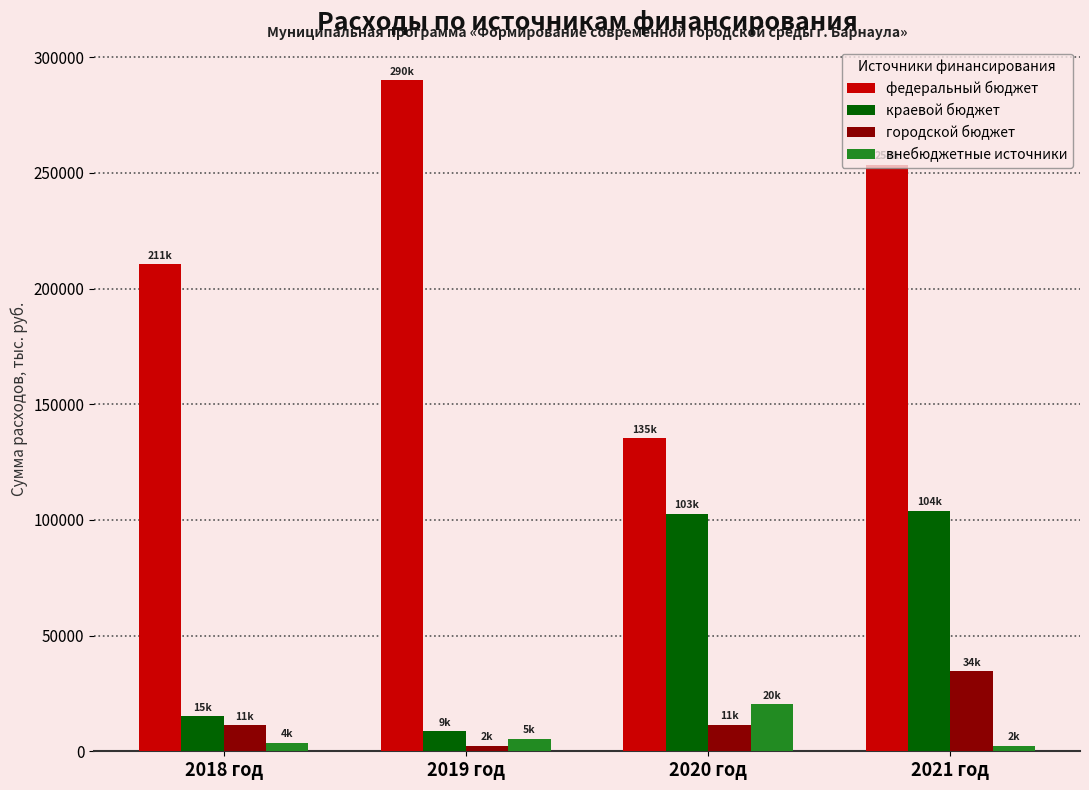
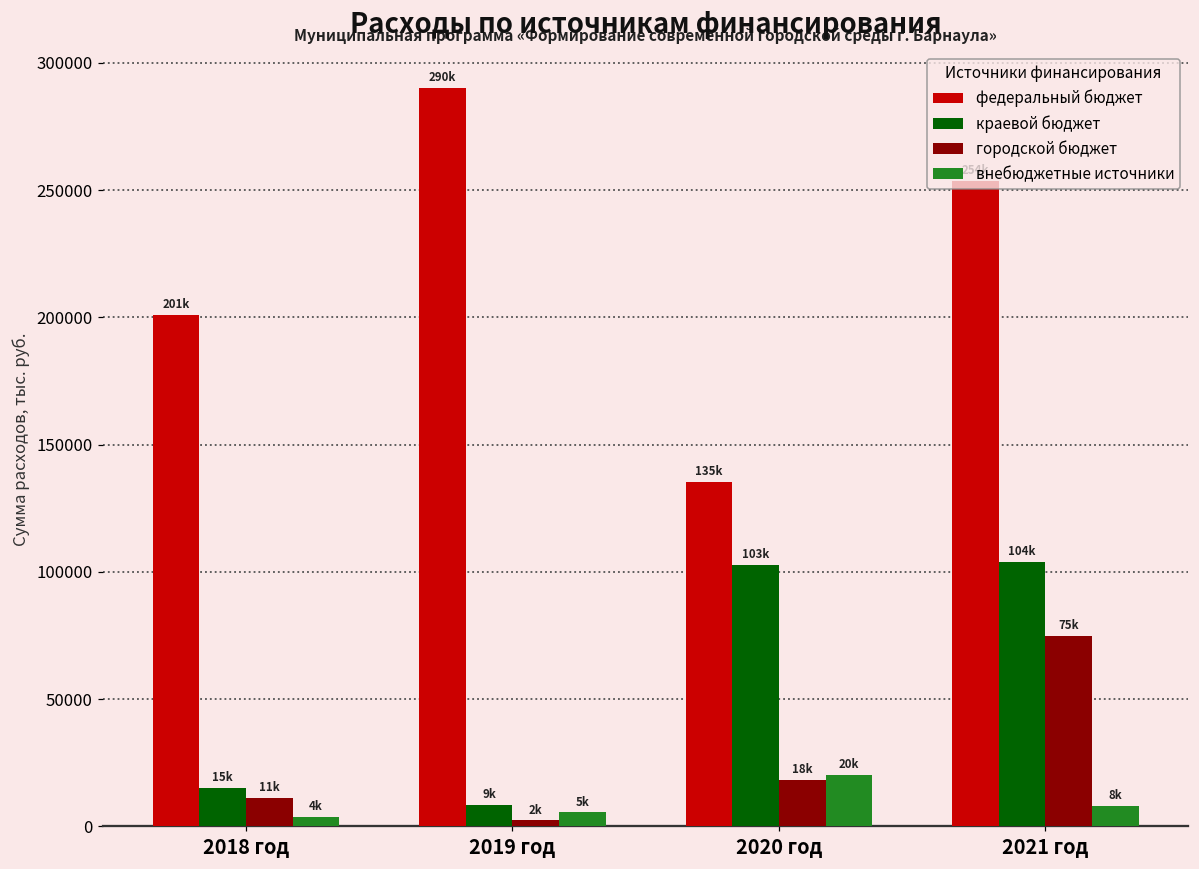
федеральный бюджет, 2018 год: 211k -> 201k
городской бюджет, 2020 год: 11k -> 18k
городской бюджет, 2021 год: 34k -> 75k
внебюджетные источники, 2021 год: 2k -> 8k
